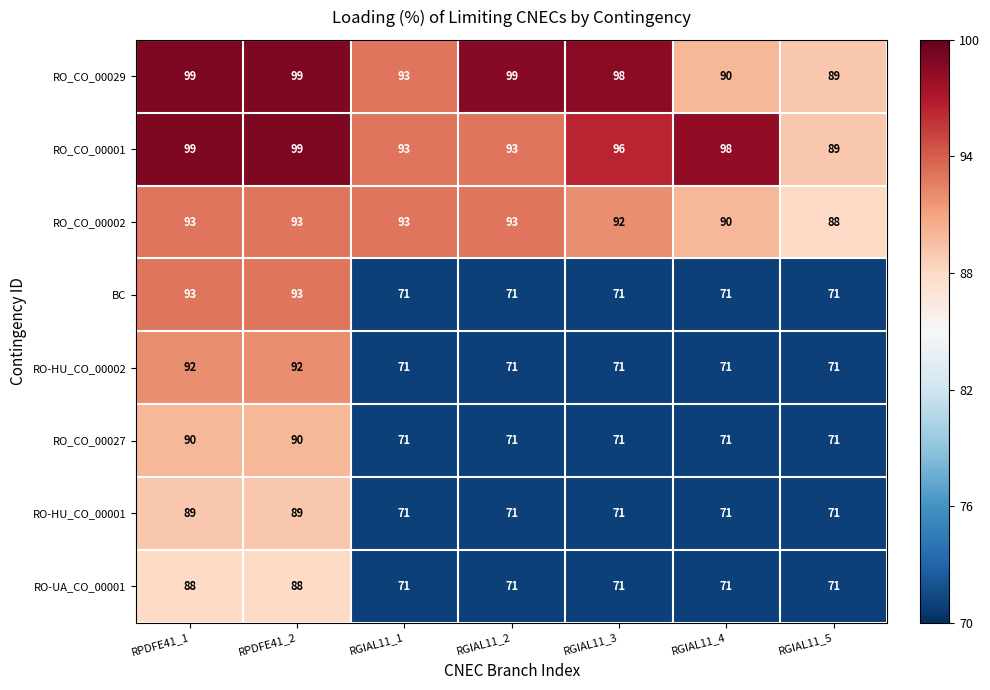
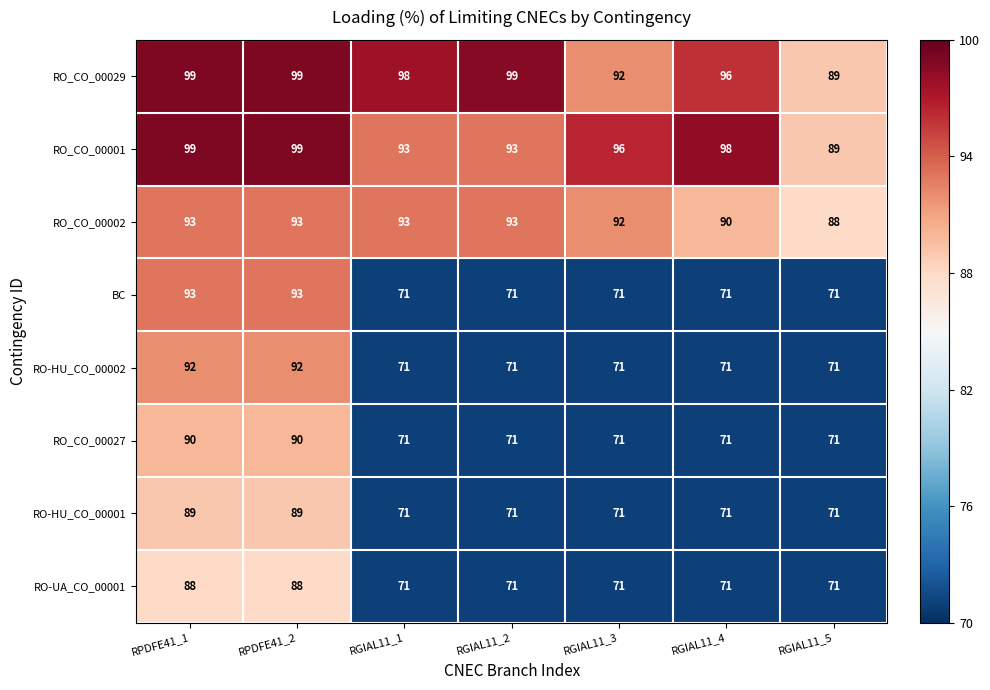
RO_CO_00029, RGIAL11_1: 93 -> 98
RO_CO_00029, RGIAL11_3: 98 -> 92
RO_CO_00029, RGIAL11_4: 90 -> 96
